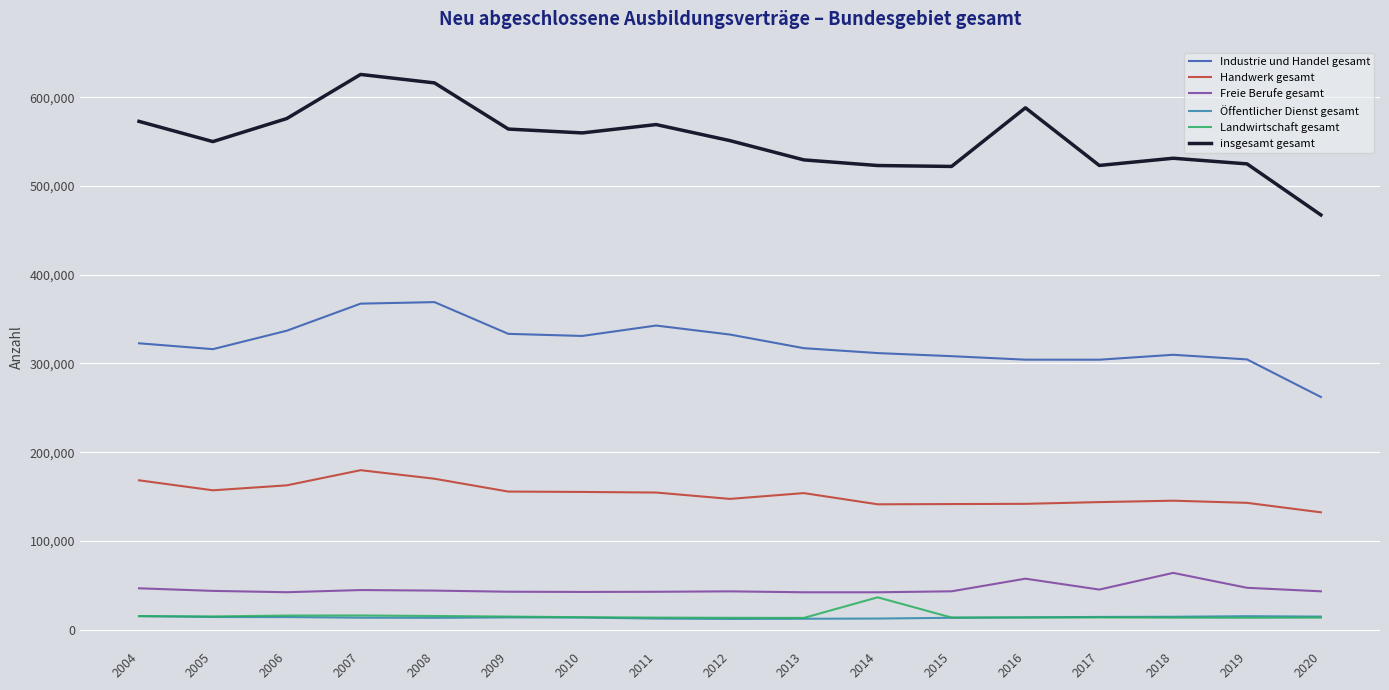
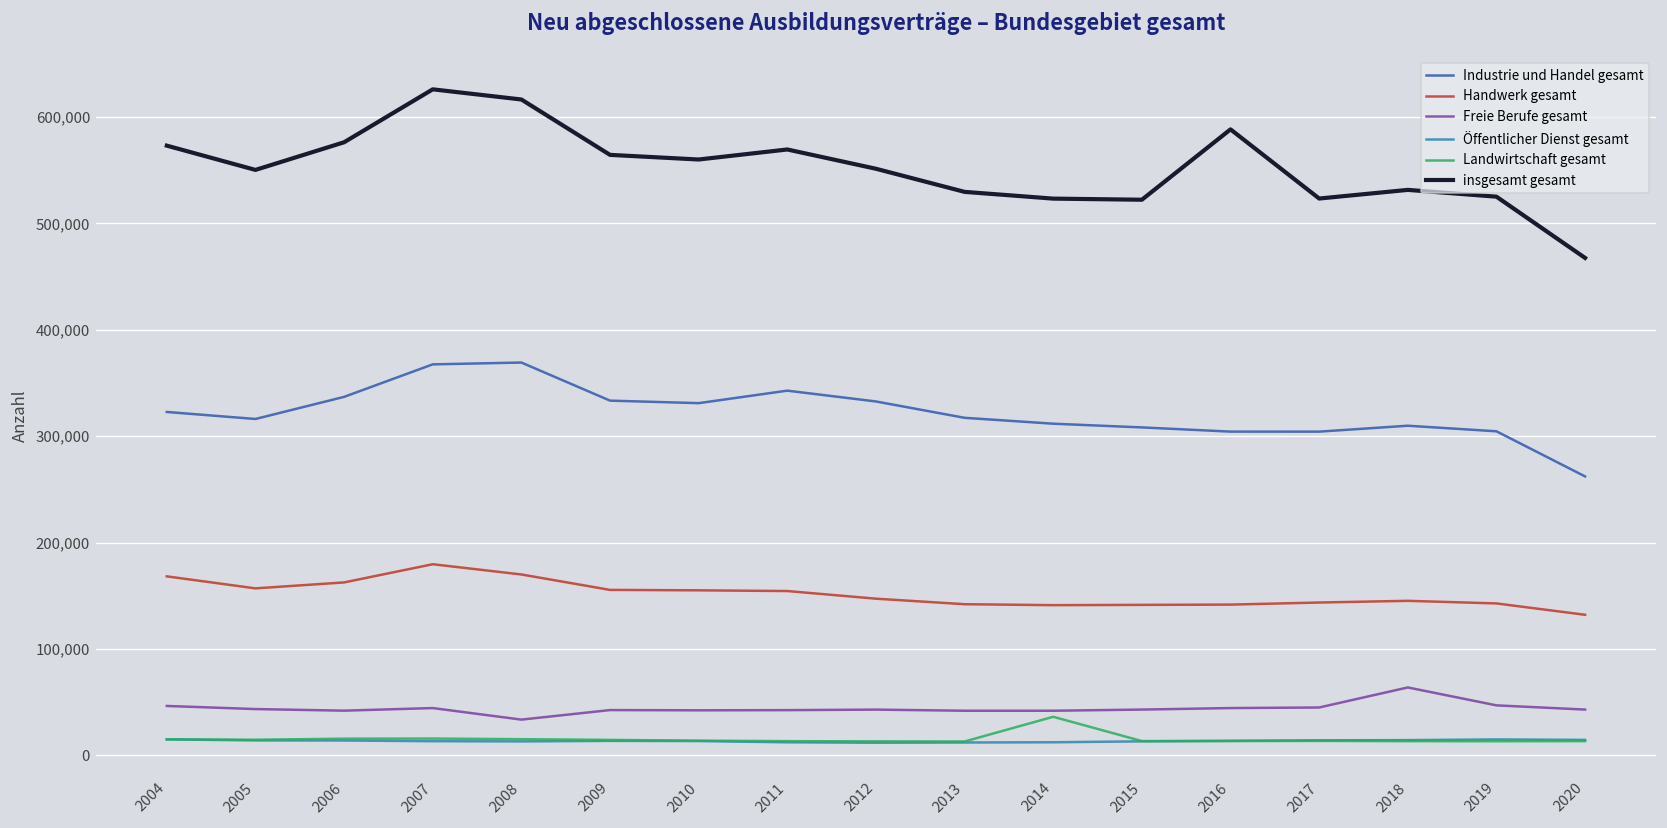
Freie Berufe gesamt, 2008: 40,000 -> 30,000
Handwerk gesamt, 2013: 150,000 -> 140,000
Freie Berufe gesamt, 2016: 60,000 -> 40,000
